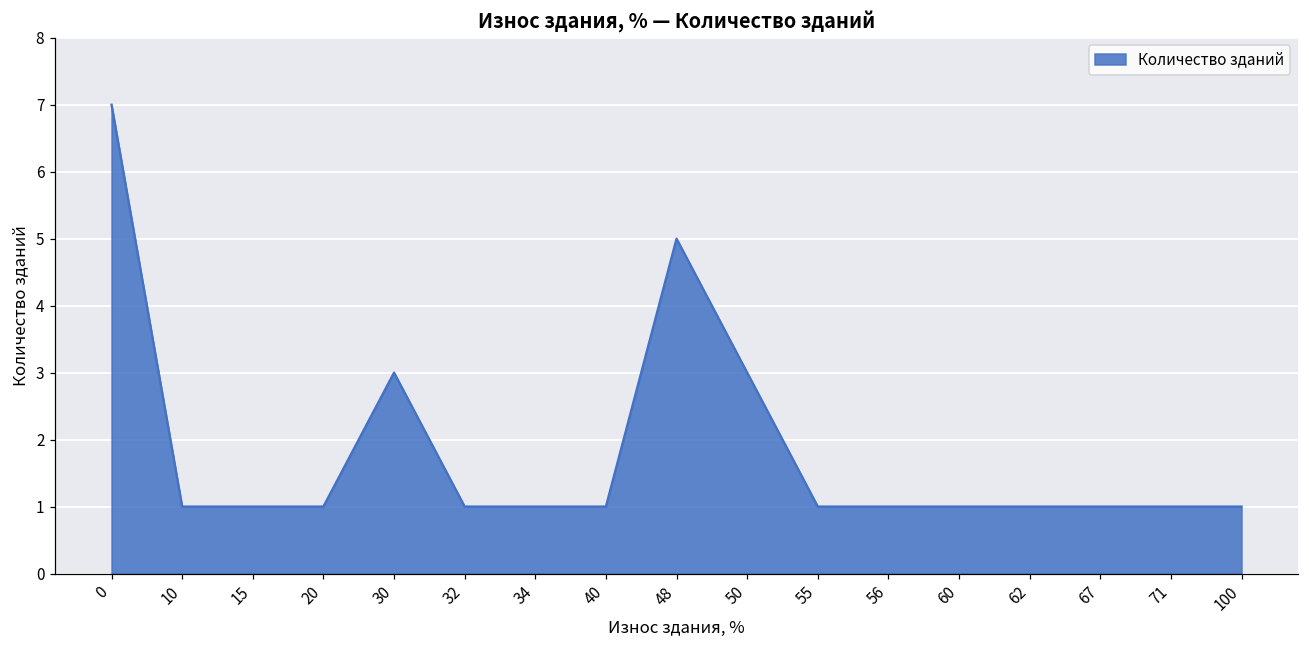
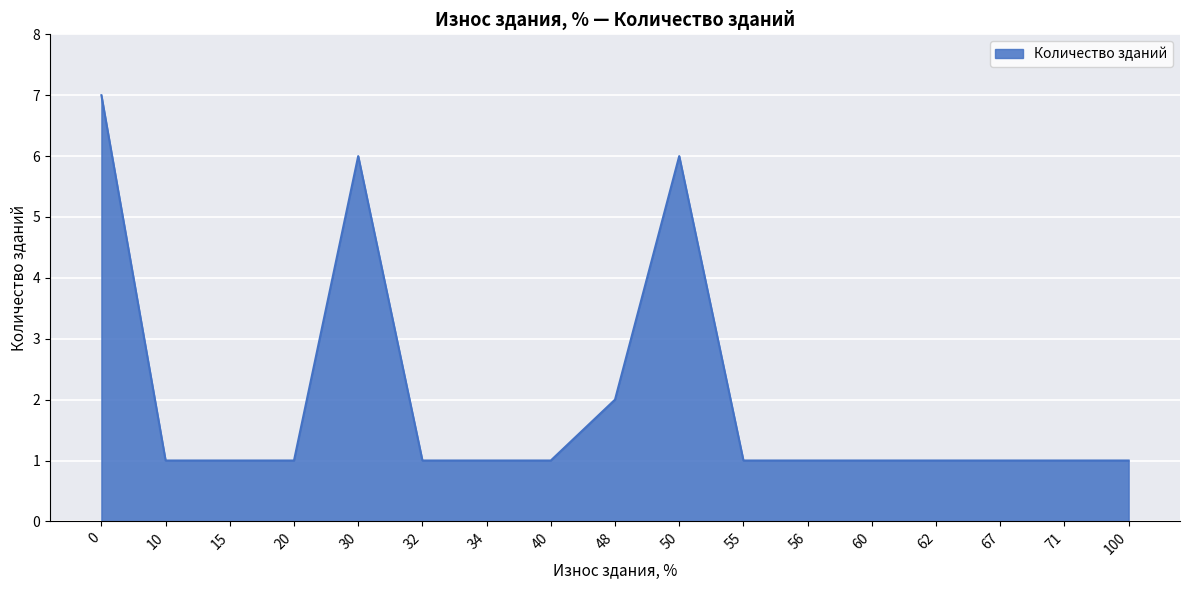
30: 3 -> 6
48: 5 -> 2
50: 3 -> 6
